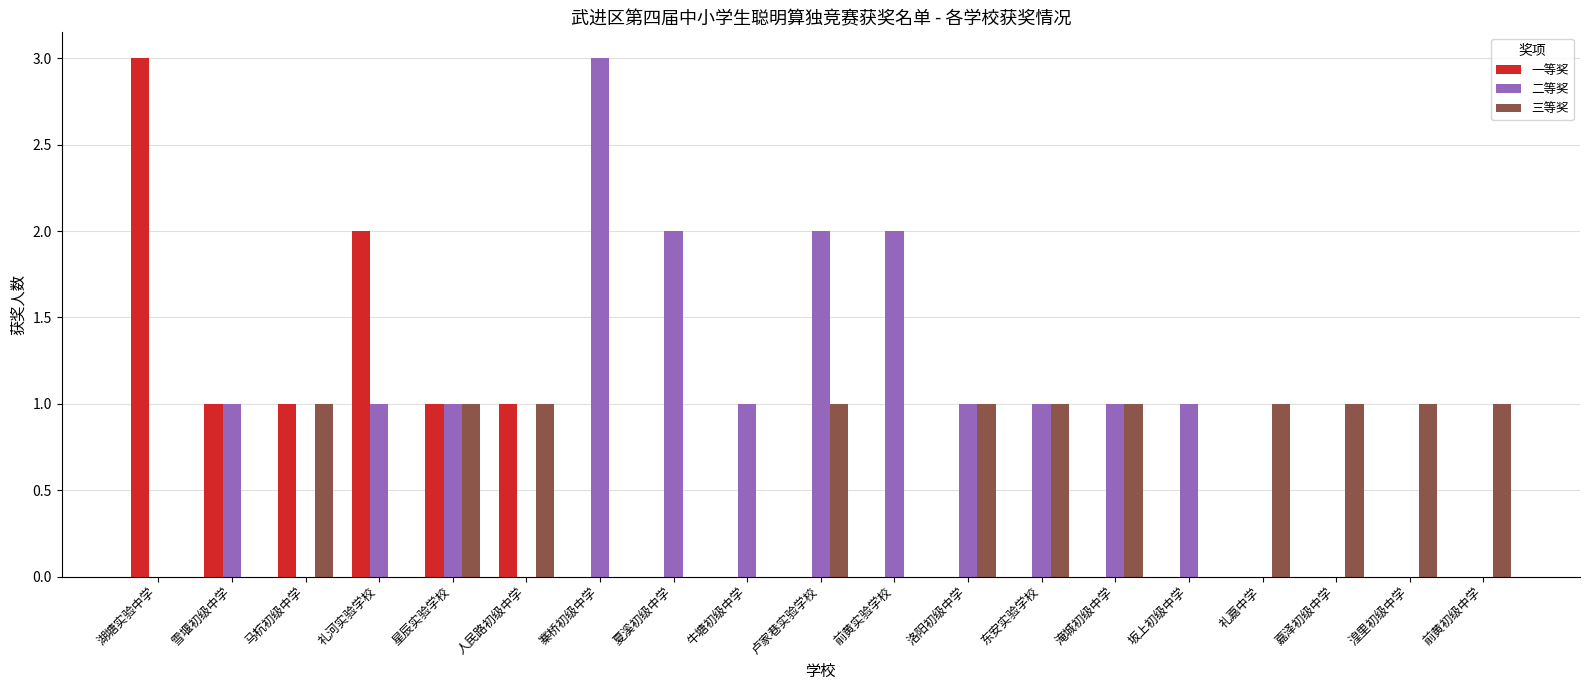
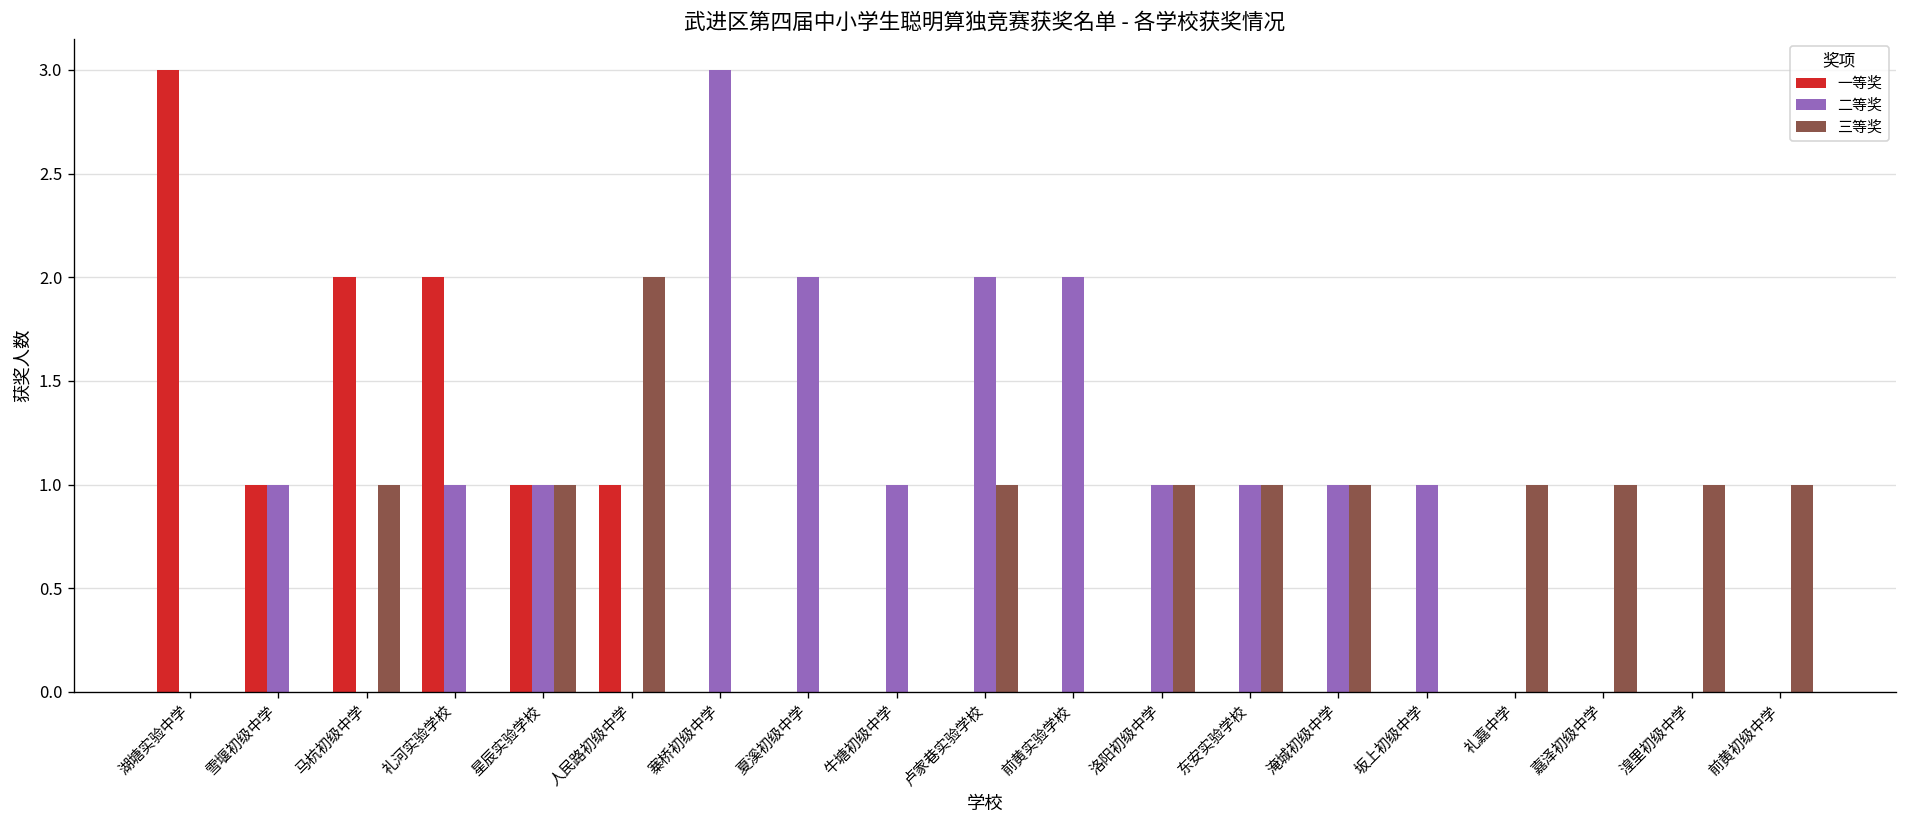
一等奖, 马杭初级中学: 1 -> 2
三等奖, 人民路初级中学: 1 -> 2
